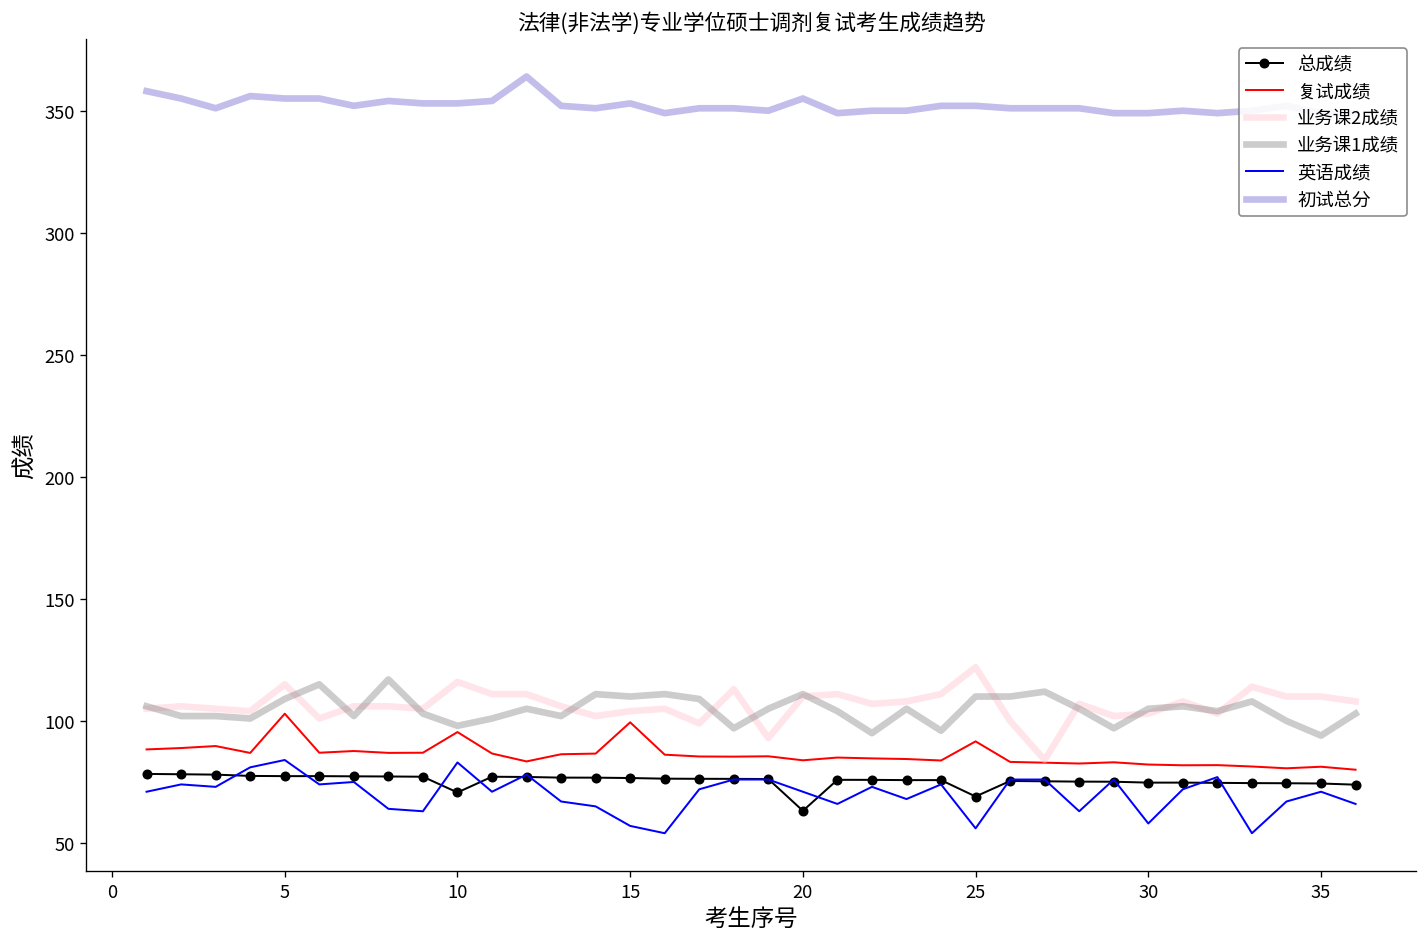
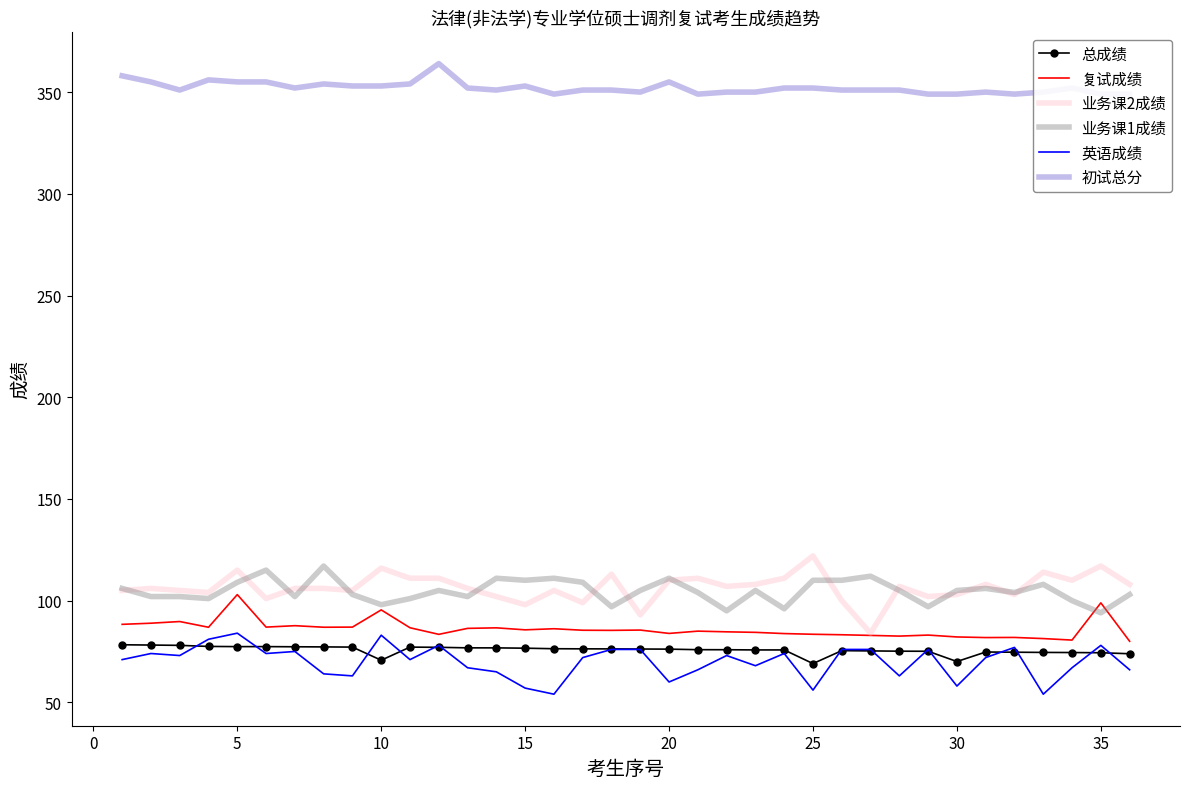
复试成绩, 15: 99 -> 86
业务课2成绩, 15: 104 -> 98
总成绩, 20: 63 -> 76
英语成绩, 20: 71 -> 60
复试成绩, 25: 92 -> 83
总成绩, 30: 75 -> 70
复试成绩, 35: 81 -> 99
业务课2成绩, 35: 110 -> 117
英语成绩, 35: 71 -> 78
